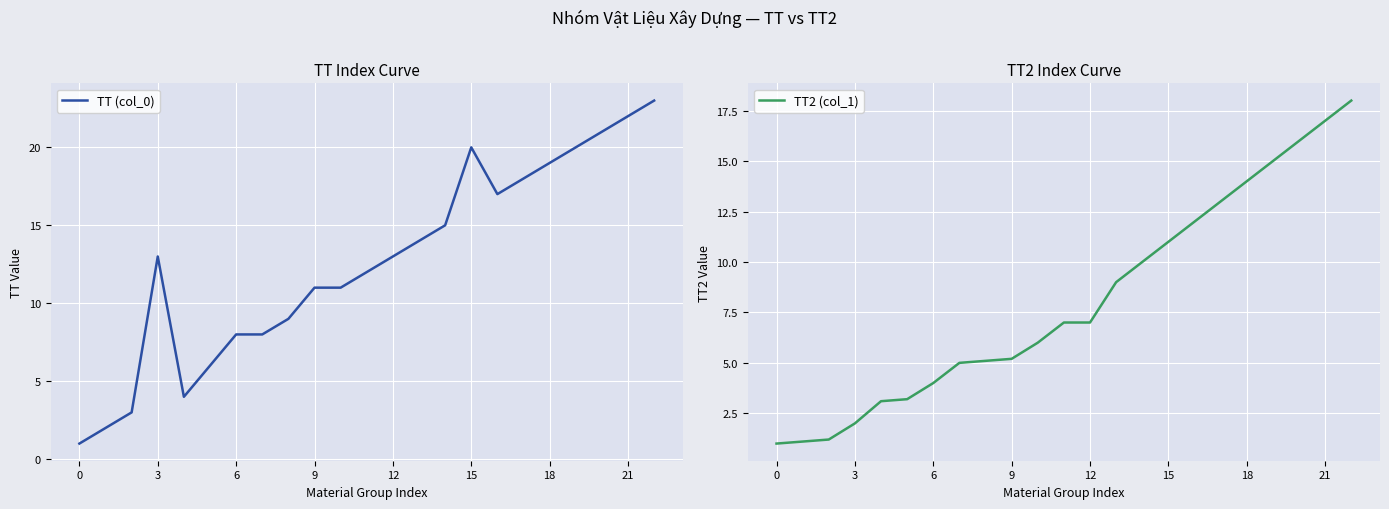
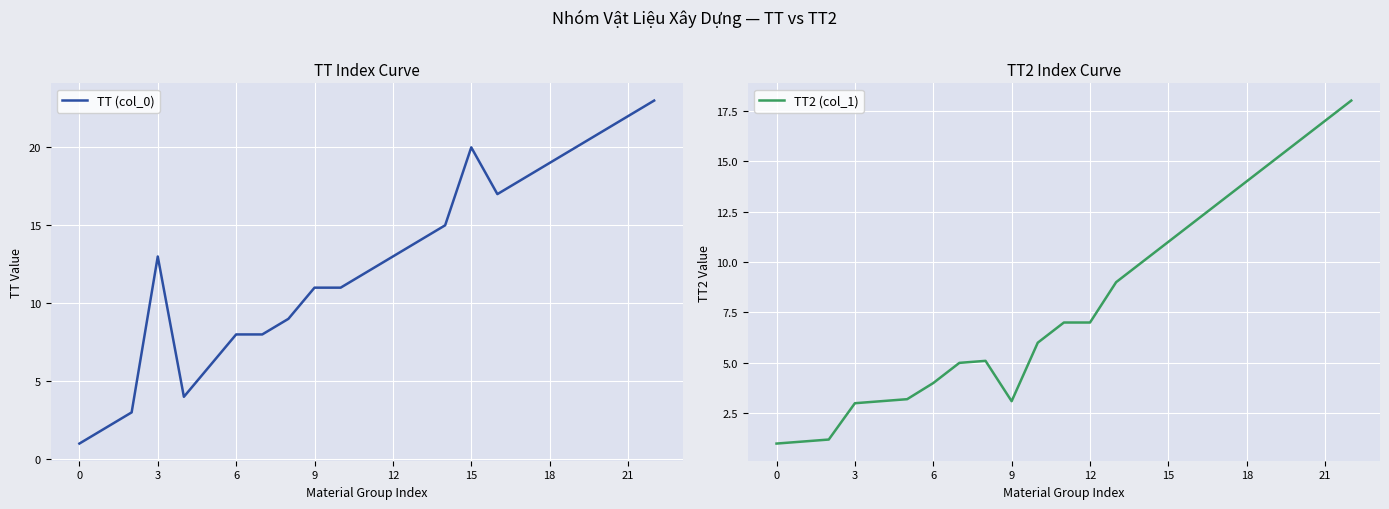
TT2 Index Curve, 3: 2 -> 3
TT2 Index Curve, 9: 5.2 -> 3.1
